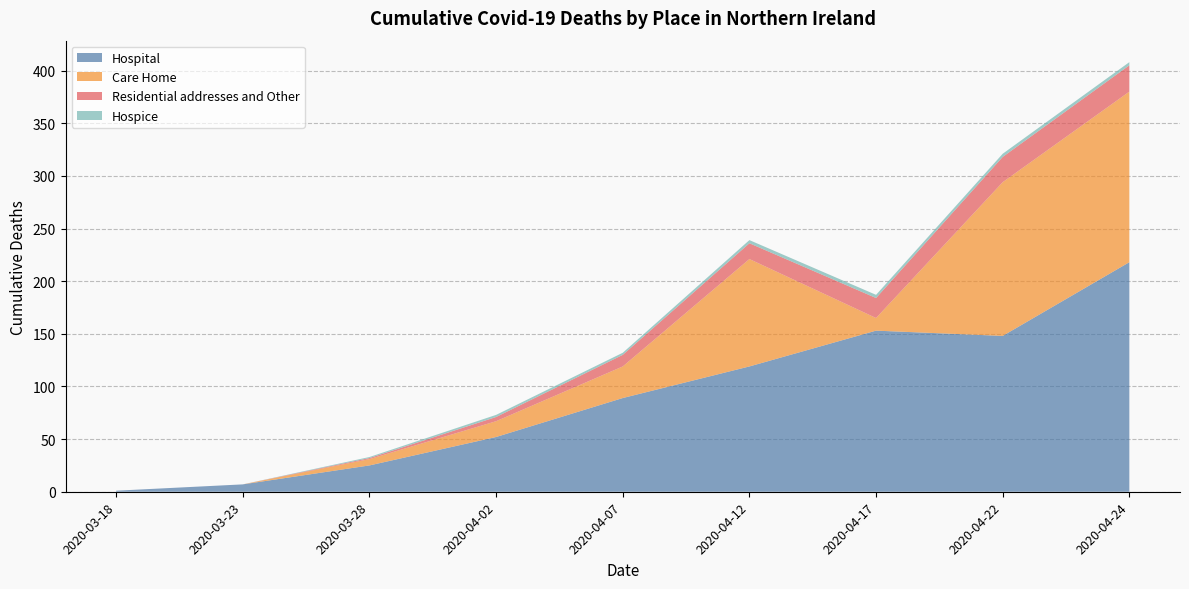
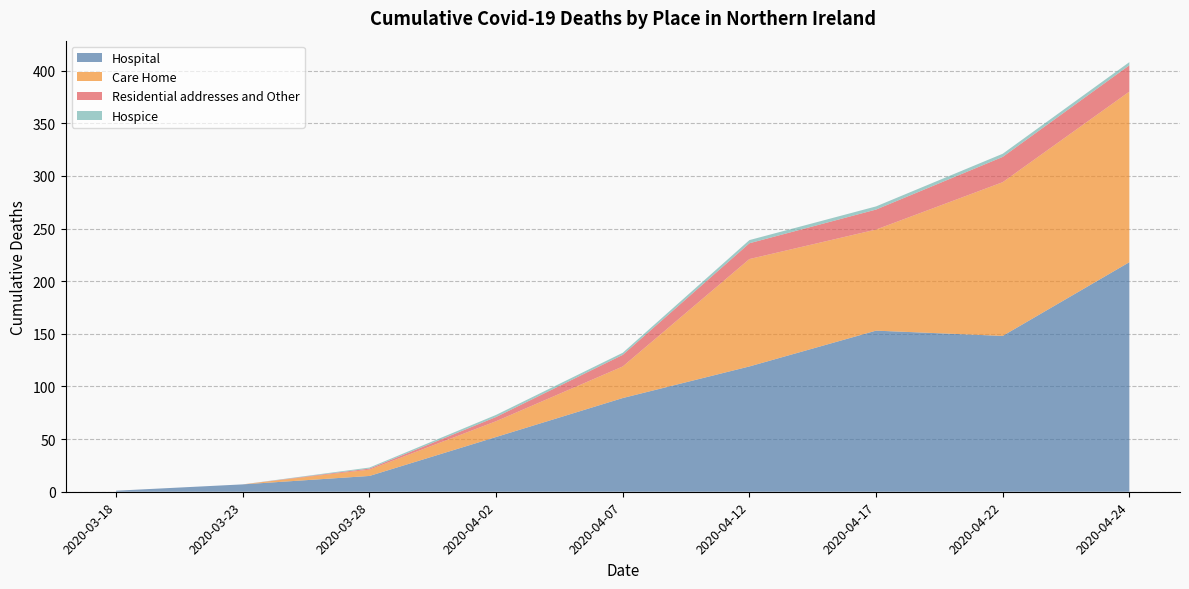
Hospital, 2020-03-28: 25 -> 15
Care Home, 2020-04-17: 12 -> 96
